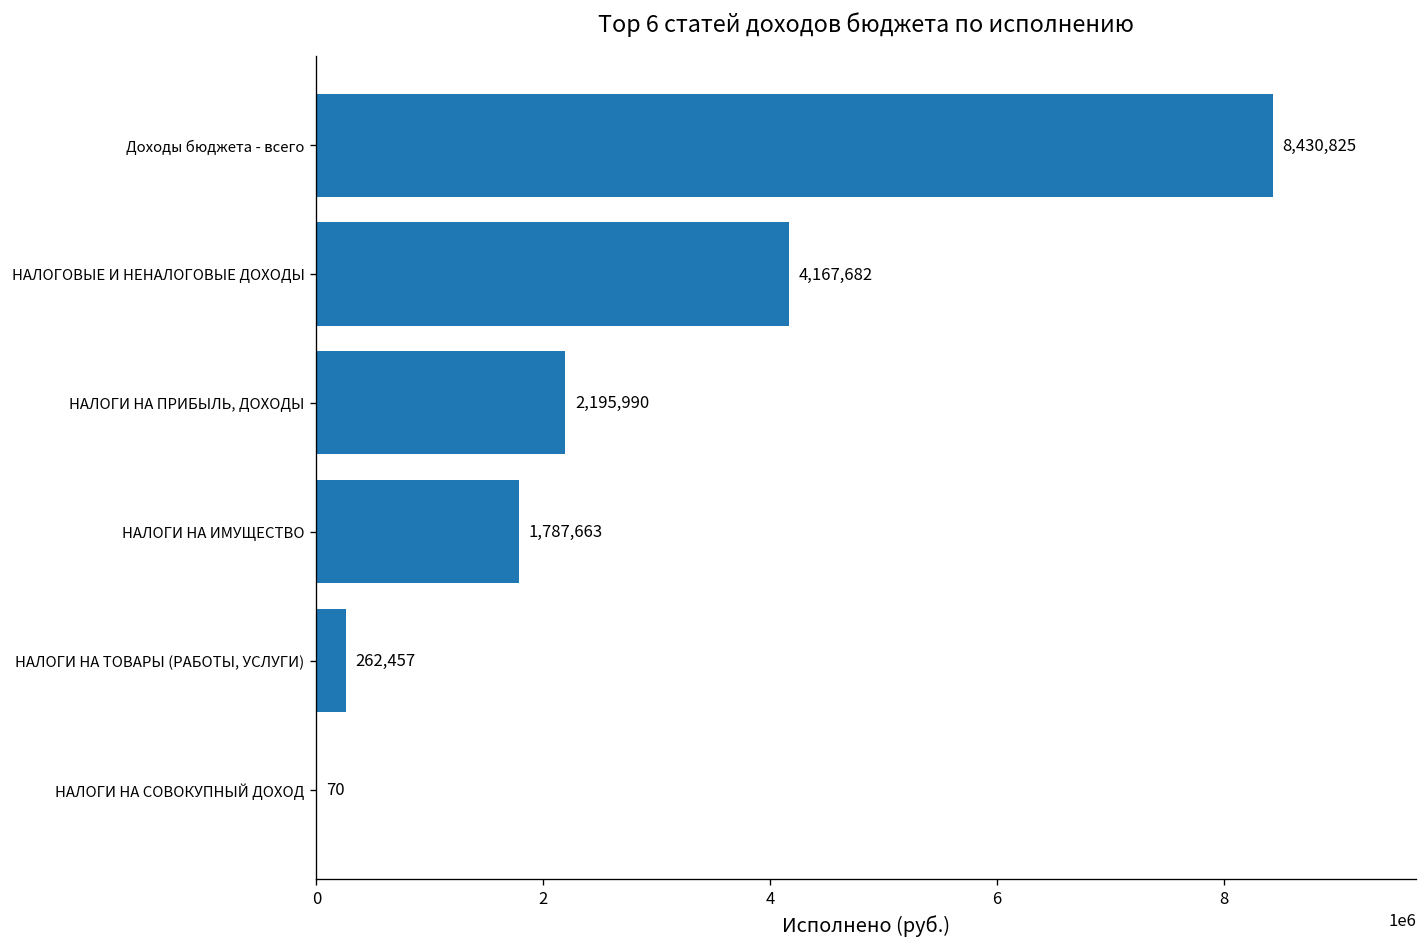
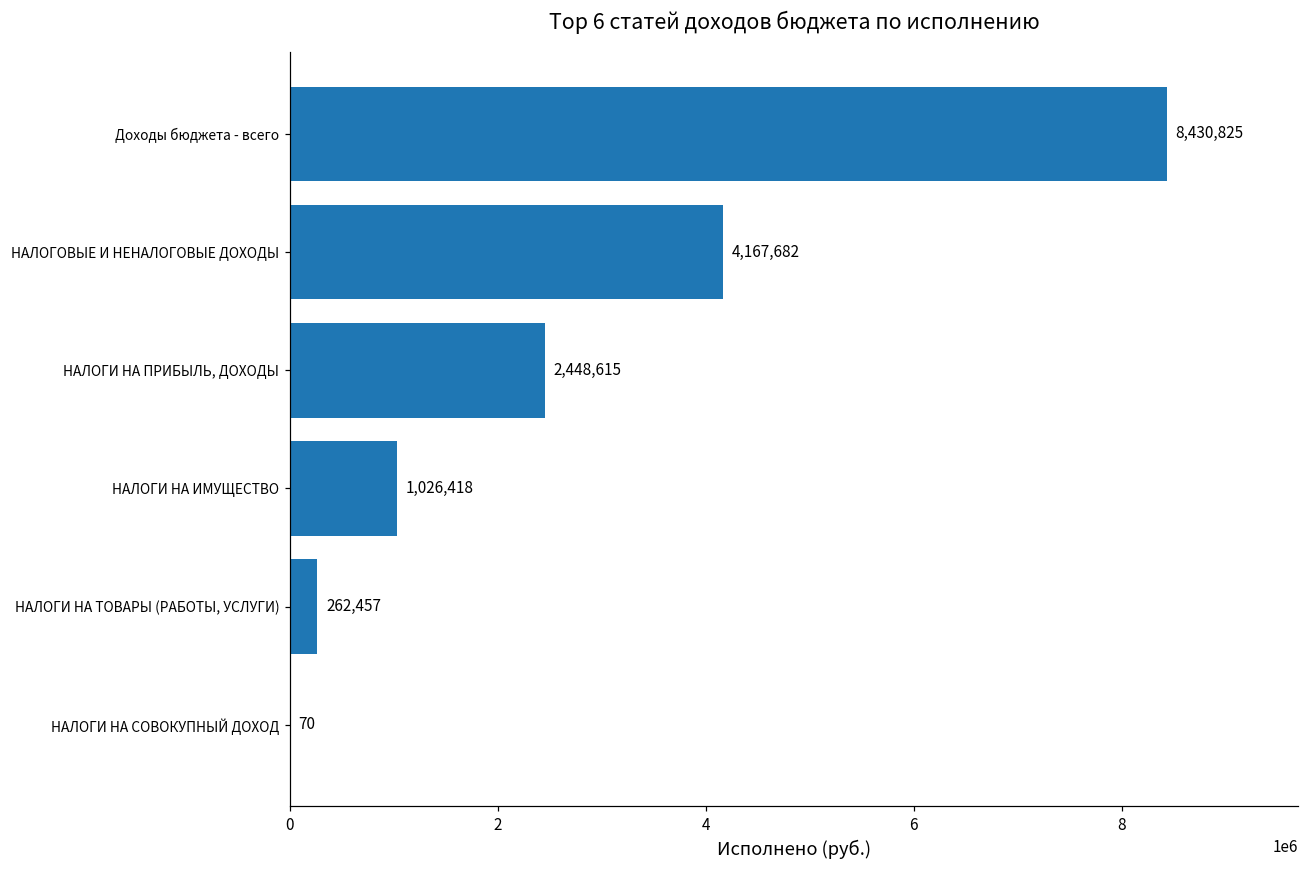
НАЛОГИ НА ПРИБЫЛЬ, ДОХОДЫ: 2,195,990 -> 2,448,615
НАЛОГИ НА ИМУЩЕСТВО: 1,787,663 -> 1,026,418
